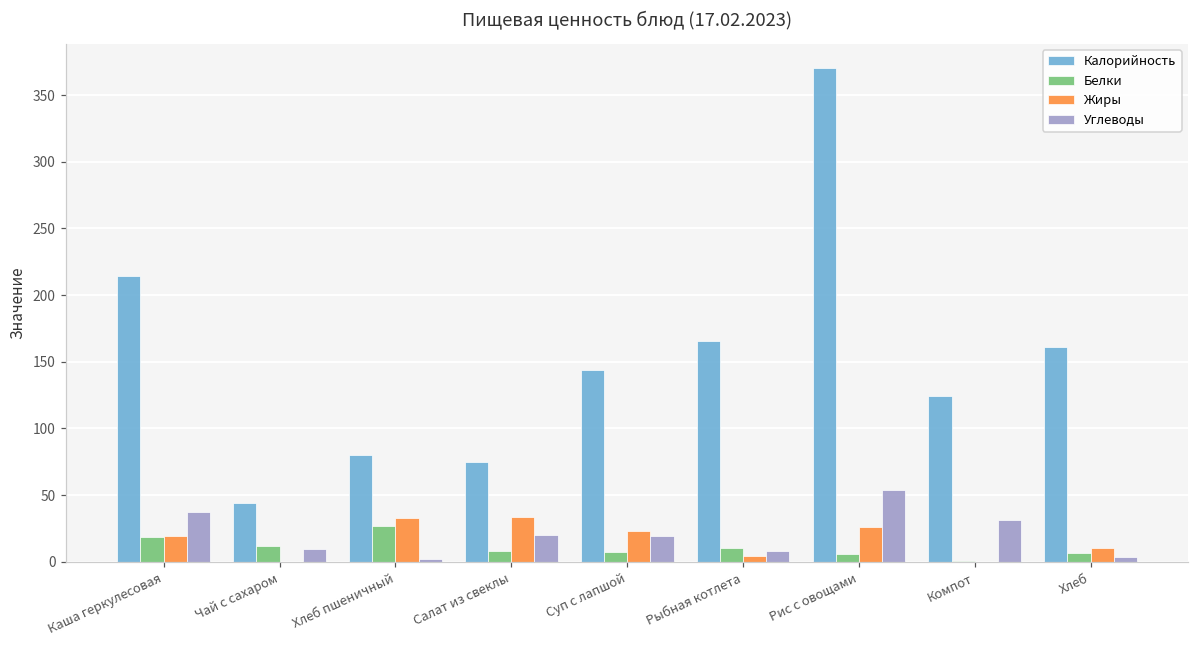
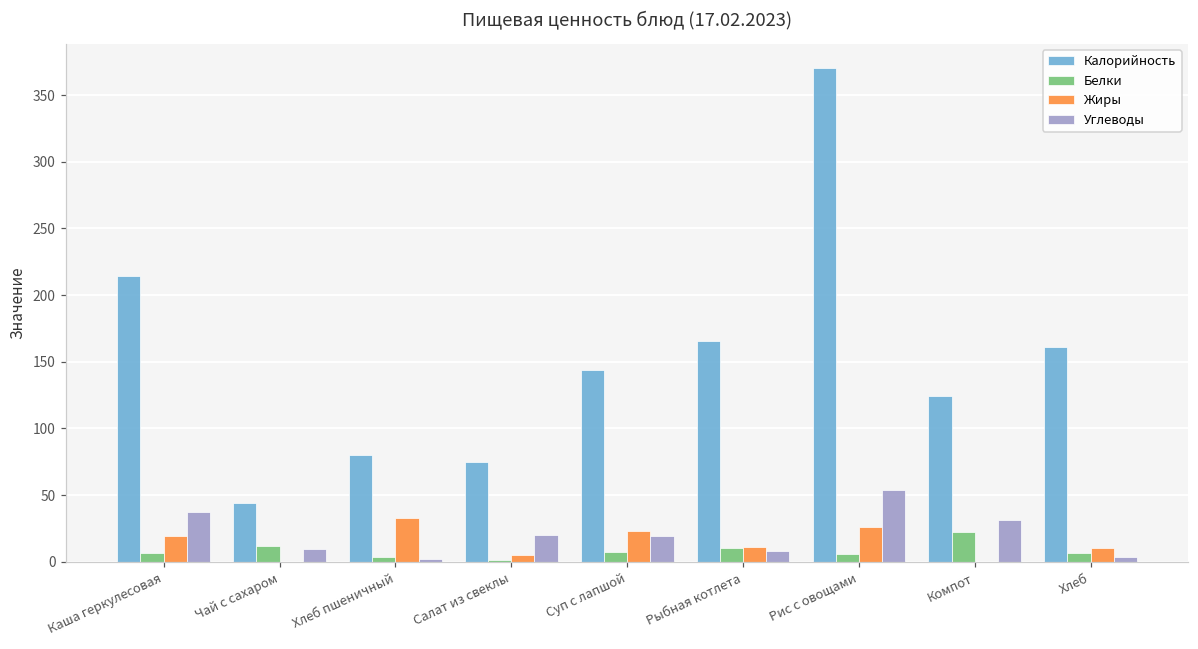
Белки, Каша геркулесовая: 18 -> 6
Белки, Хлеб пшеничный: 27 -> 3
Белки, Салат из свеклы: 8 -> 1
Жиры, Салат из свеклы: 34 -> 5
Жиры, Рыбная котлета: 4 -> 11
Белки, Компот: 1 -> 23
